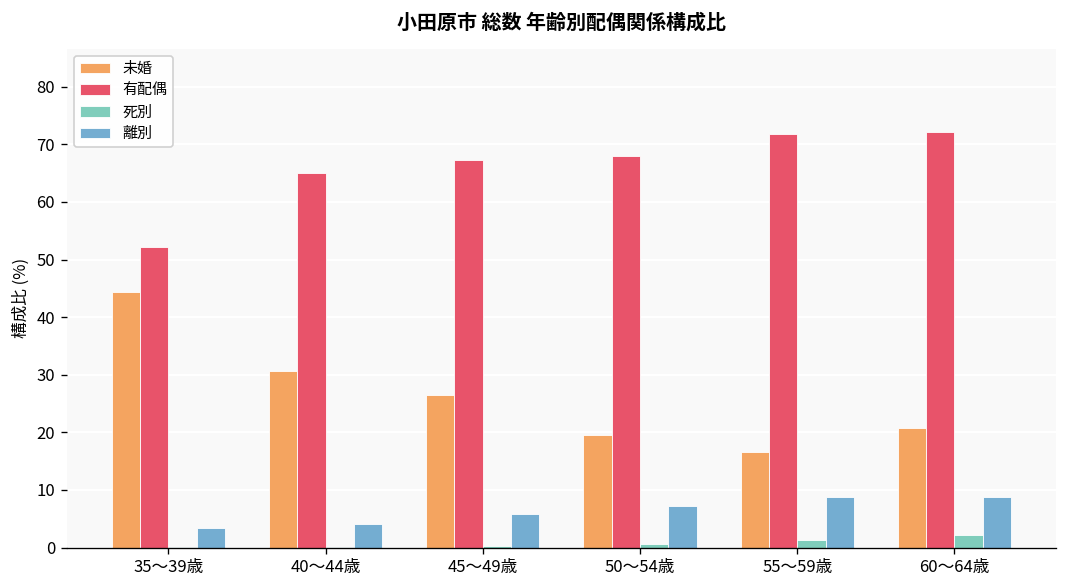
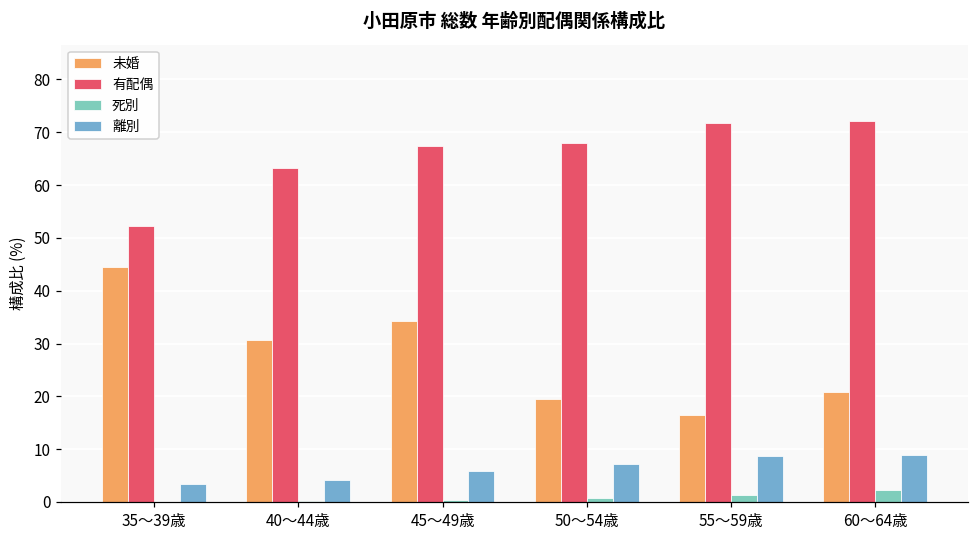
有配偶, 40～44歳: 65 -> 63
未婚, 45～49歳: 26 -> 34
